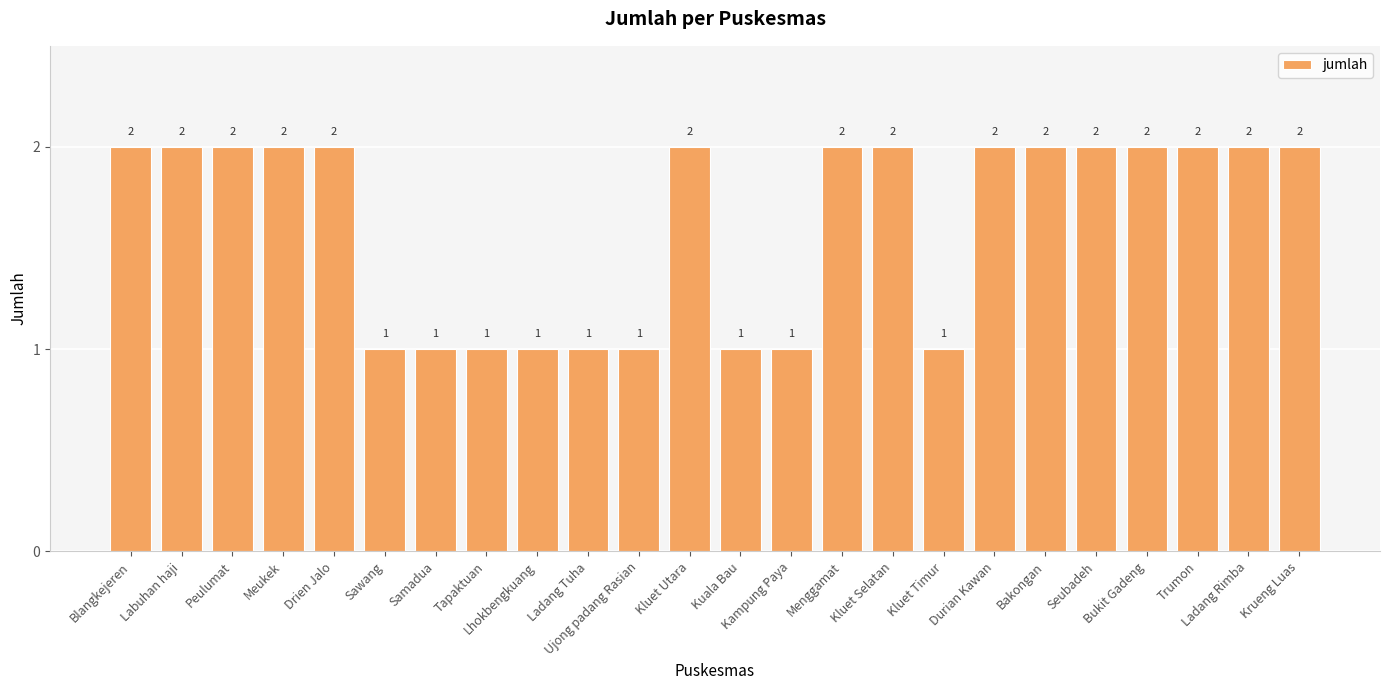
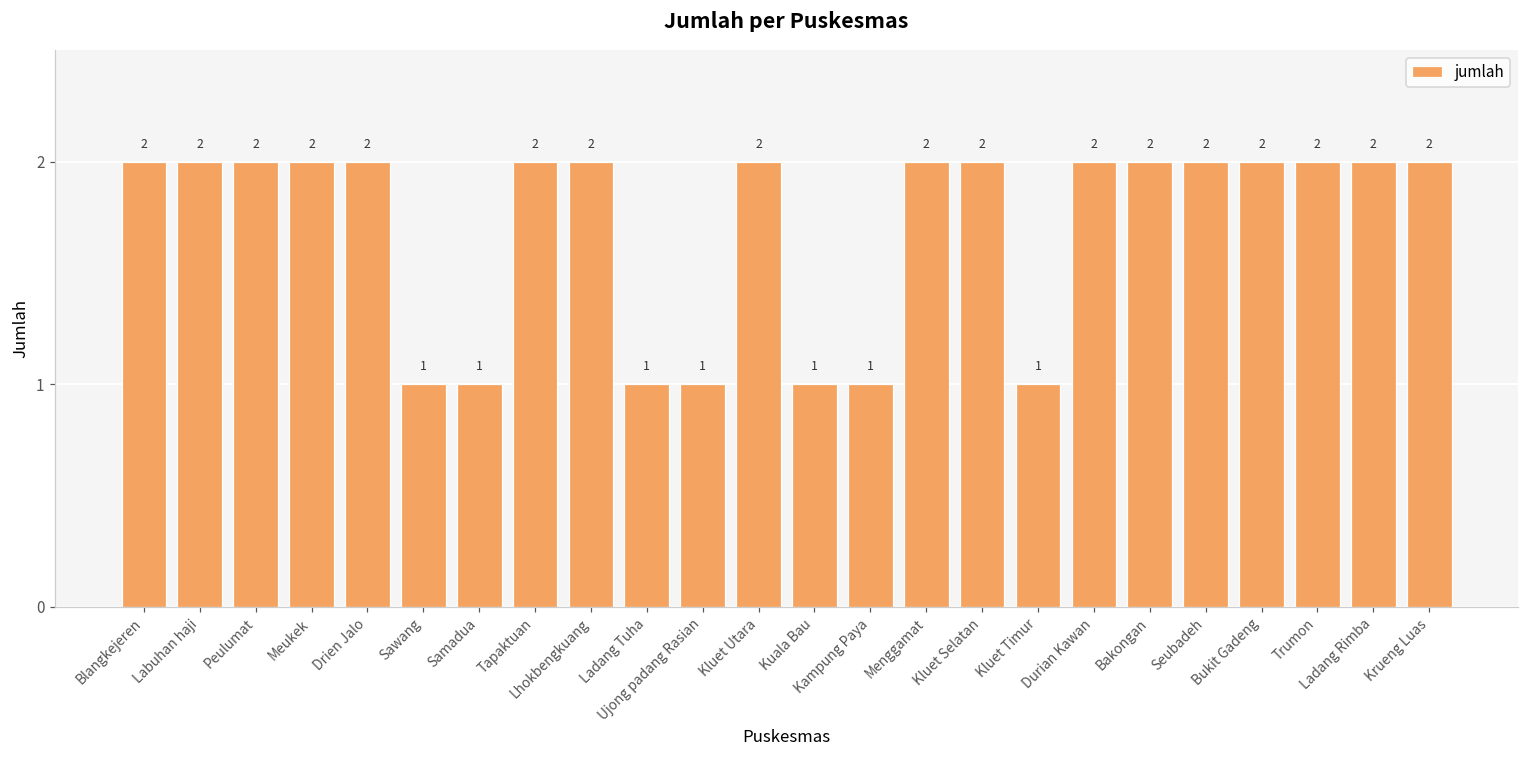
Tapaktuan: 1 -> 2
Lhokbengkuang: 1 -> 2
